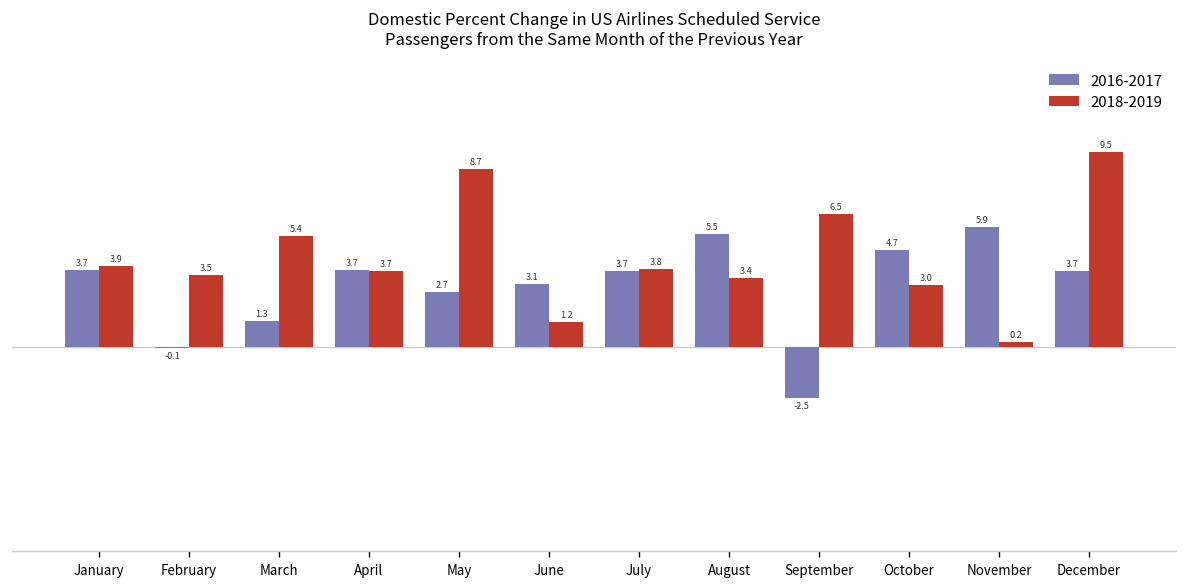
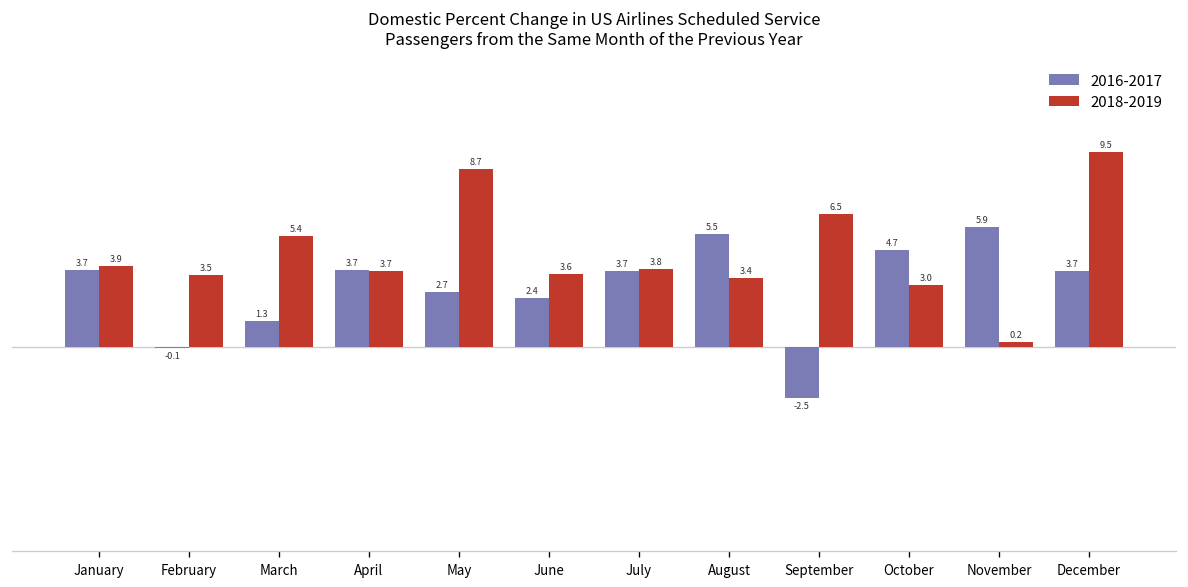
2016-2017, June: 3.1 -> 2.4
2018-2019, June: 1.2 -> 3.6
